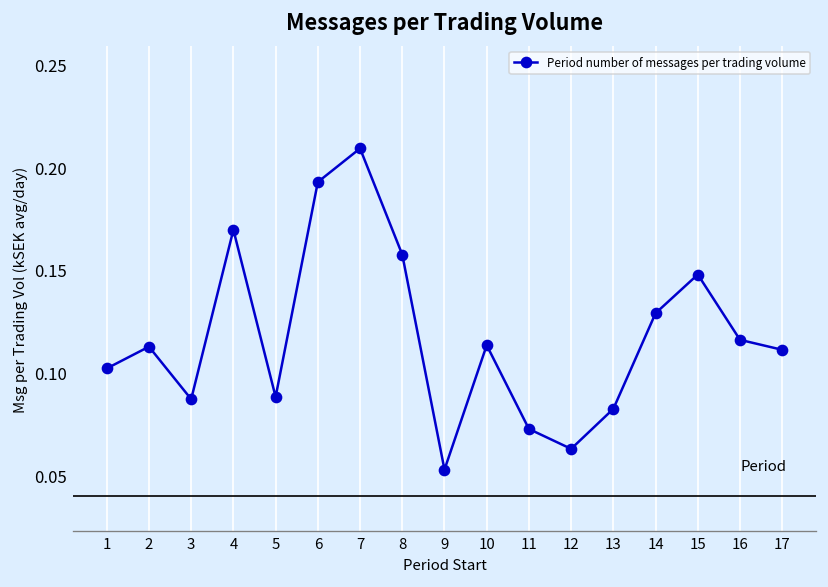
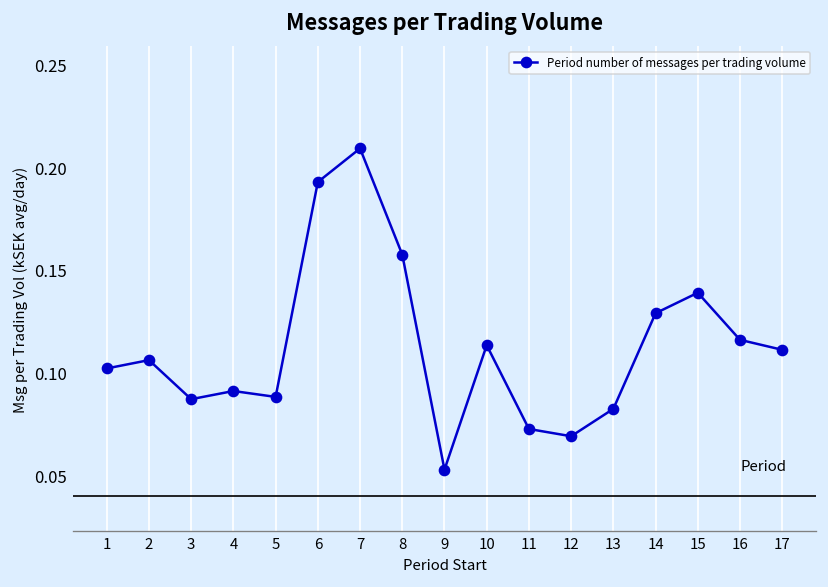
2: 0.113 -> 0.106
4: 0.169 -> 0.091
12: 0.063 -> 0.069
15: 0.148 -> 0.139
